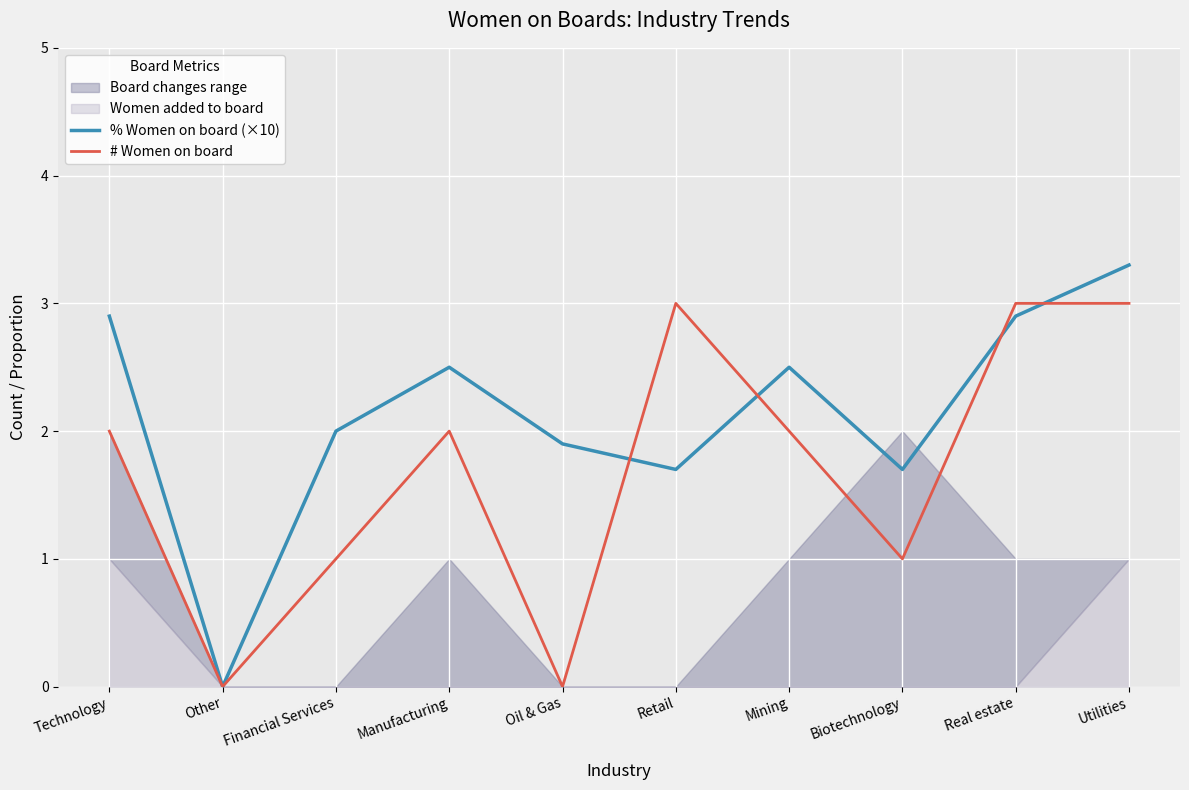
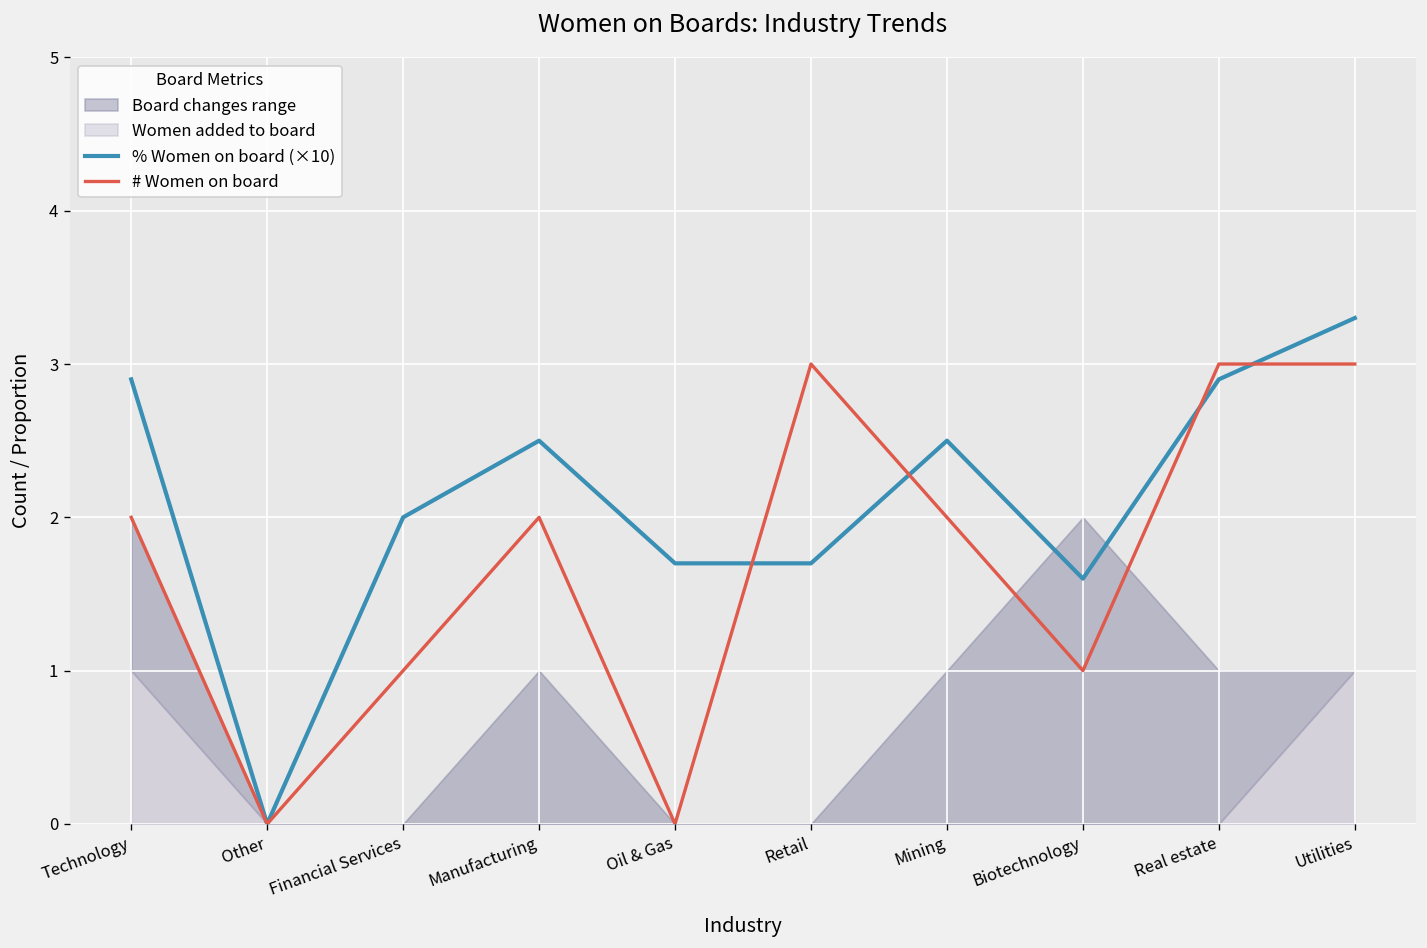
% Women on board (×10), Oil & Gas: 1.90 -> 1.70
% Women on board (×10), Biotechnology: 1.70 -> 1.60
